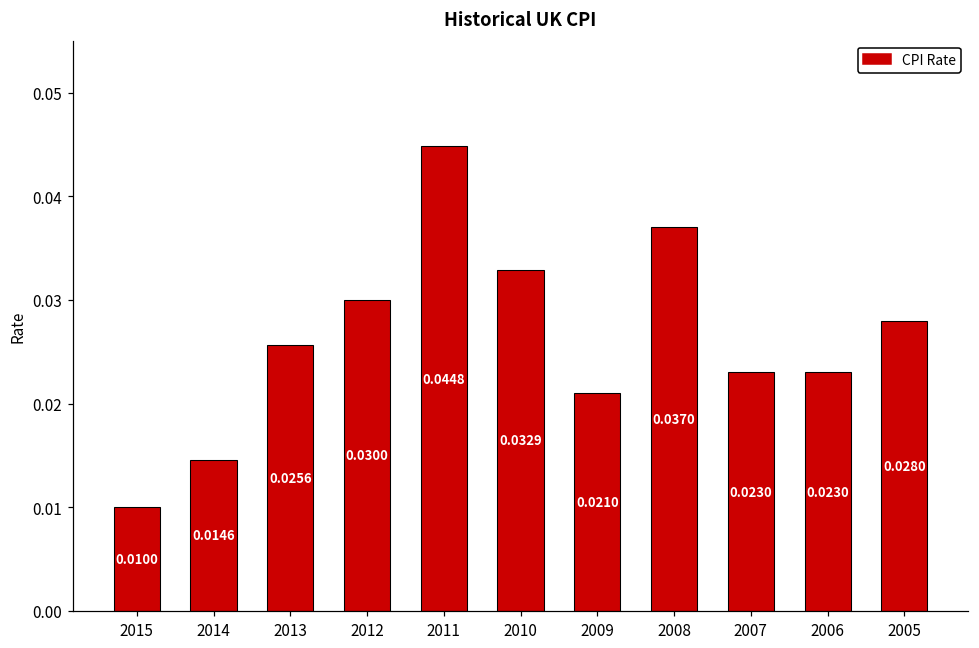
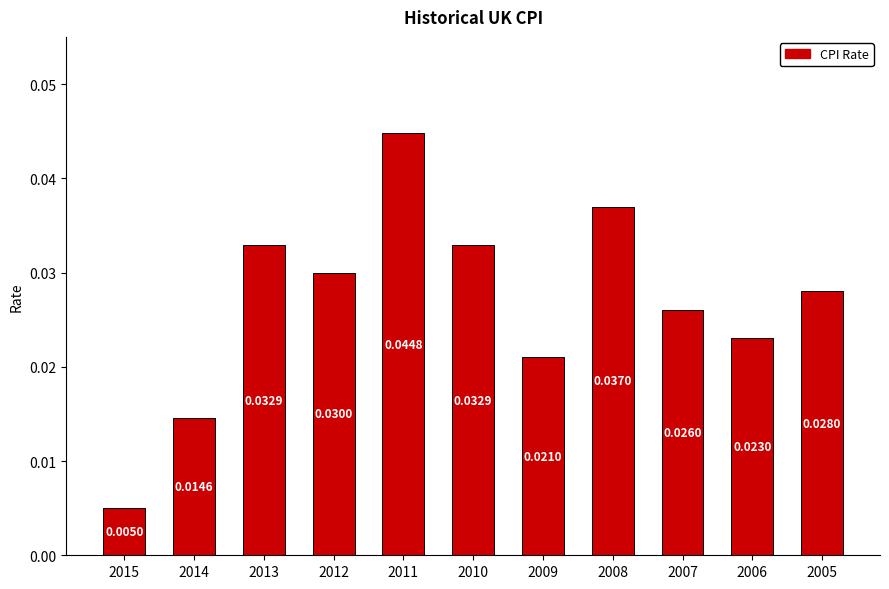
2015: 0.0100 -> 0.0050
2013: 0.0256 -> 0.0329
2007: 0.0230 -> 0.0260
